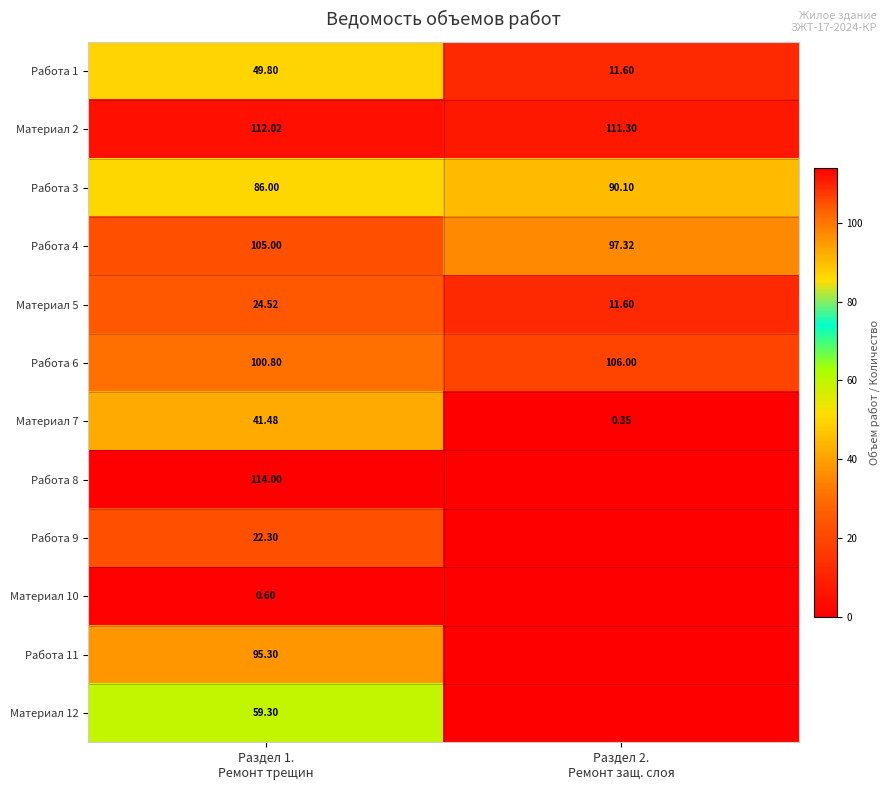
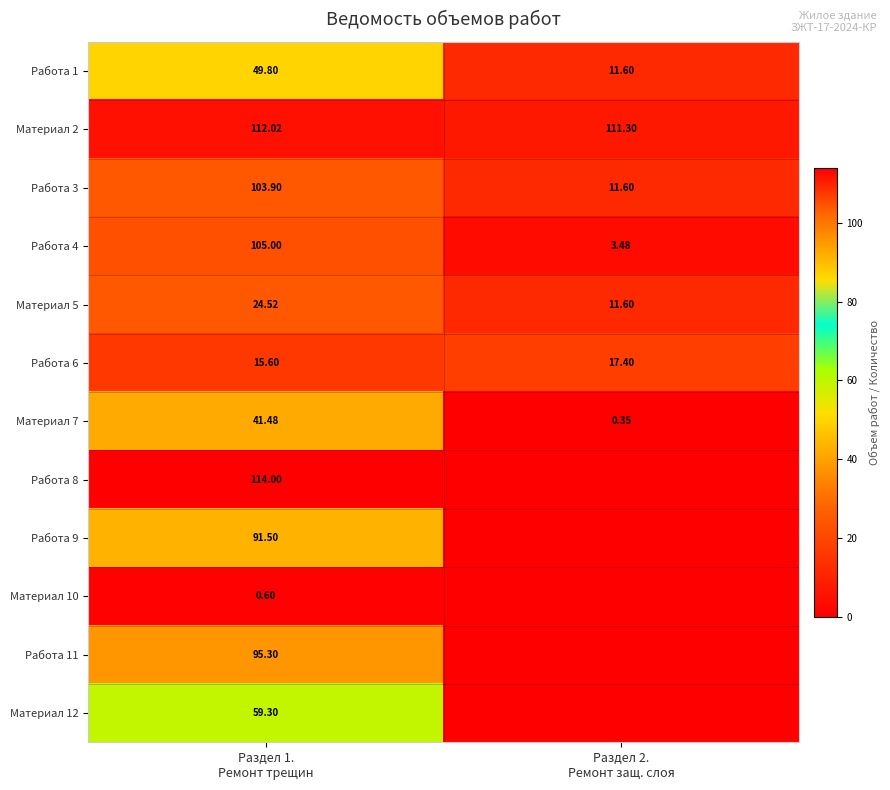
Работа 3, Раздел 1. Ремонт трещин: 86.00 -> 103.90
Работа 3, Раздел 2. Ремонт защ. слоя: 90.10 -> 11.60
Работа 4, Раздел 2. Ремонт защ. слоя: 97.32 -> 3.48
Работа 6, Раздел 1. Ремонт трещин: 100.80 -> 15.60
Работа 6, Раздел 2. Ремонт защ. слоя: 106.00 -> 17.40
Работа 9, Раздел 1. Ремонт трещин: 22.30 -> 91.50
